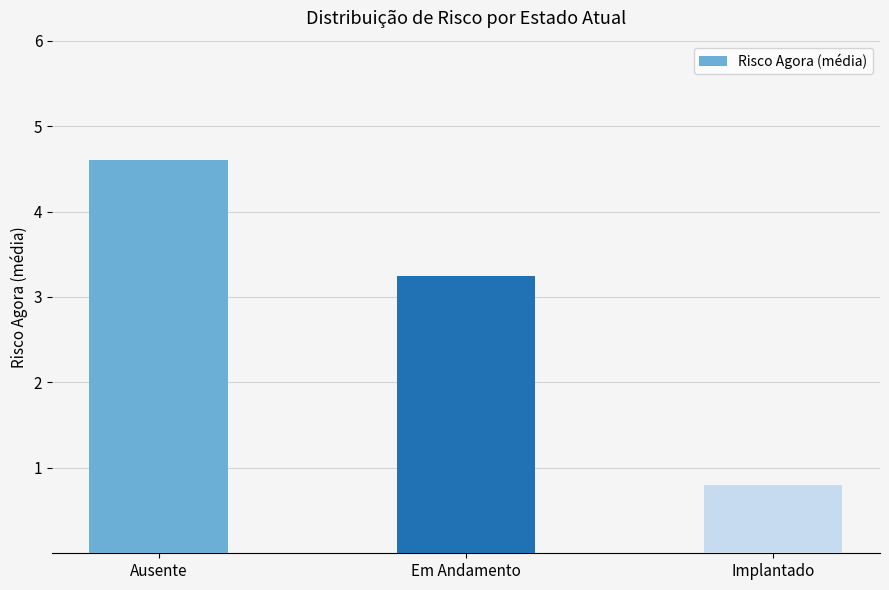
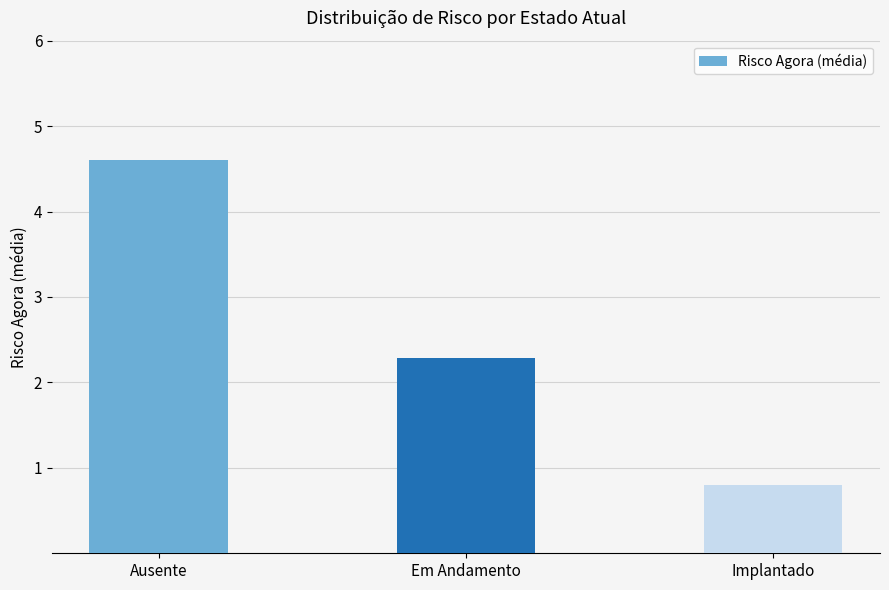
Em Andamento: 3.3 -> 2.3
